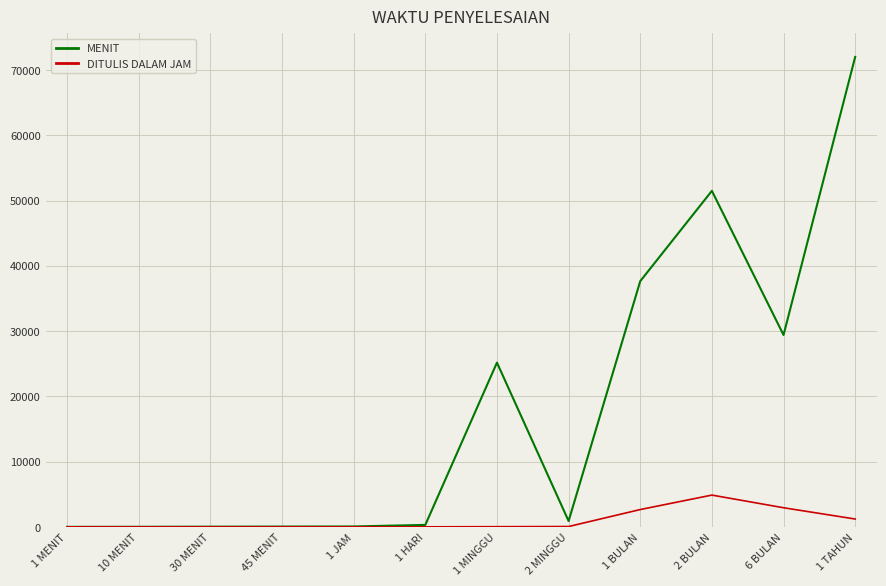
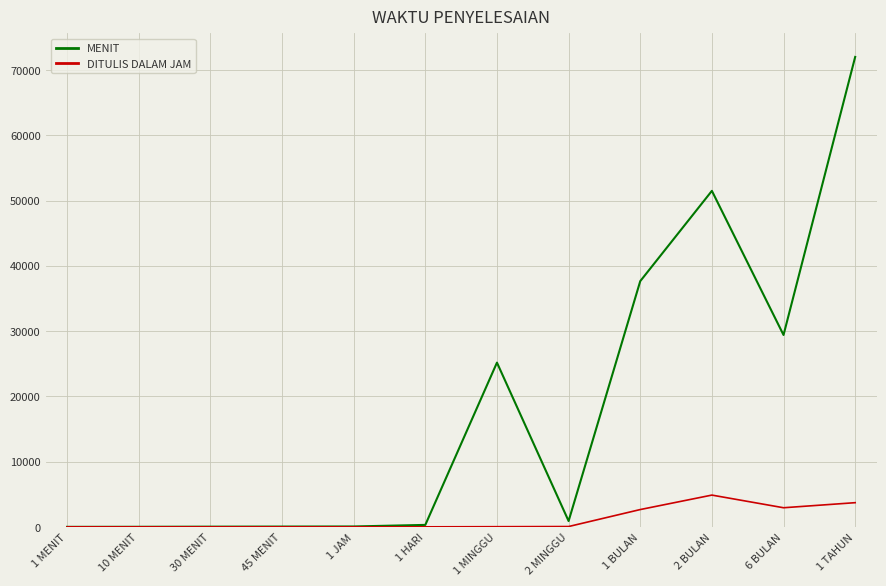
DITULIS DALAM JAM, 1 TAHUN: 1000 -> 4000
